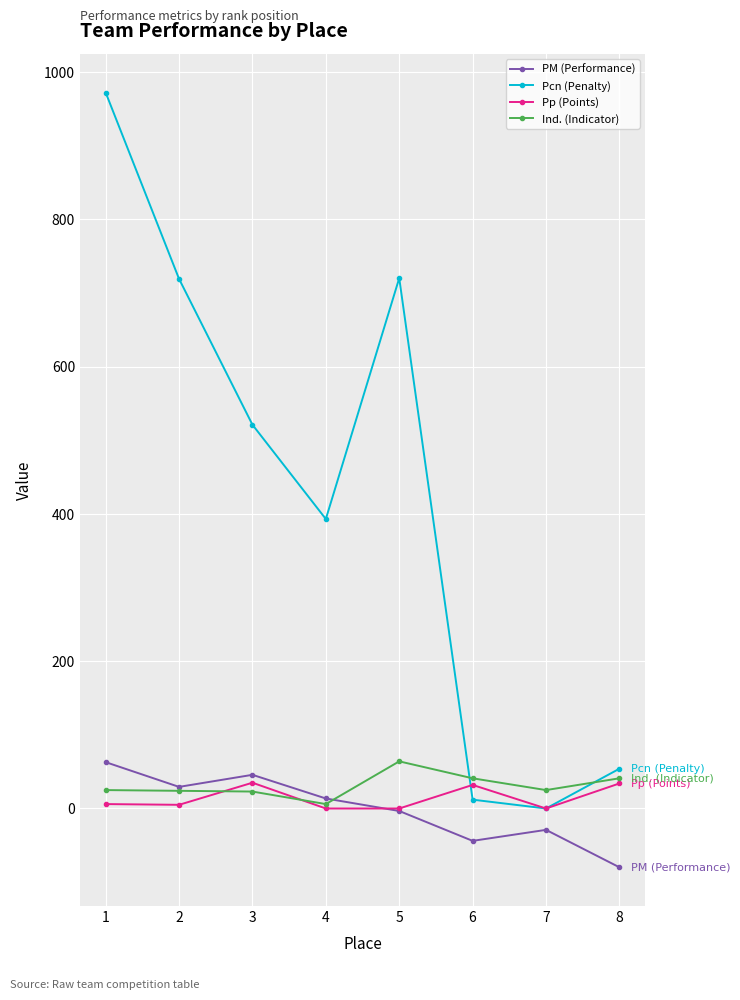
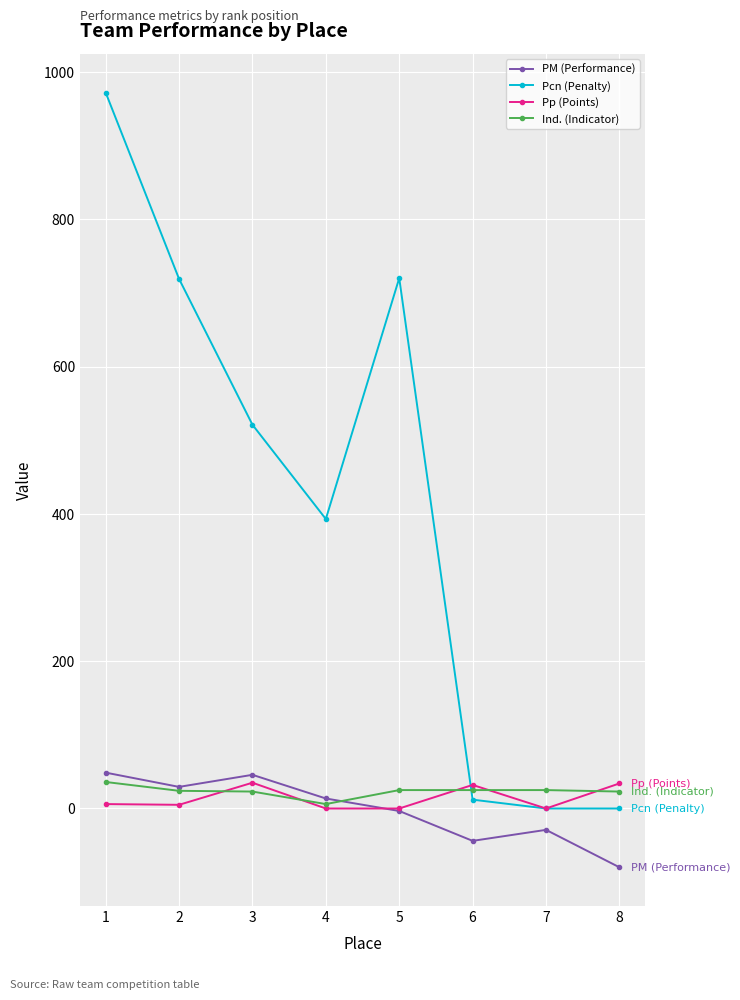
PM (Performance), 1: 60 -> 50
Ind. (Indicator), 1: 30 -> 40
Ind. (Indicator), 5: 60 -> 30
Ind. (Indicator), 6: 40 -> 30
Pcn (Penalty), 8: 50 -> 0
Ind. (Indicator), 8: 40 -> 20
